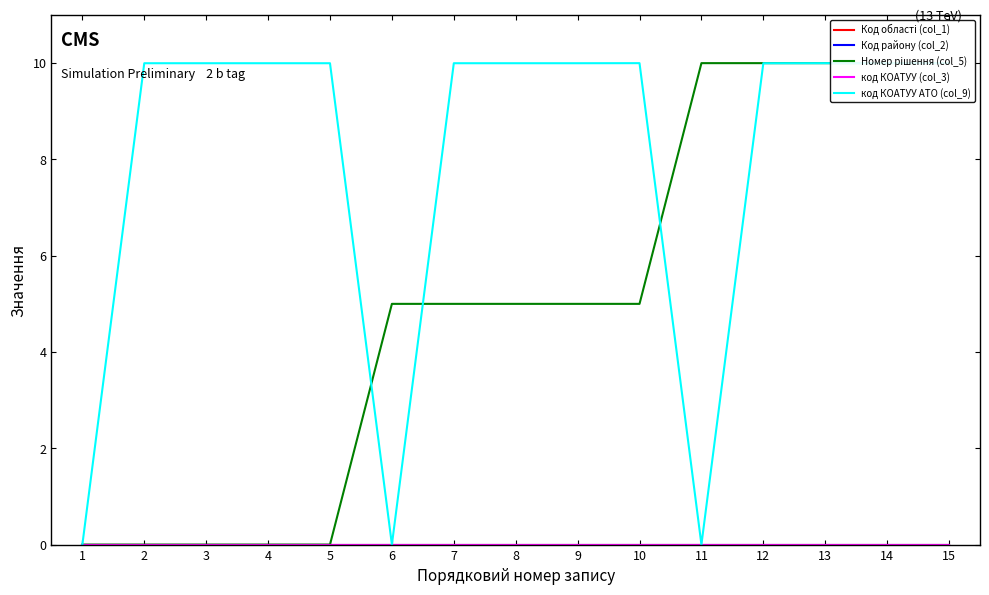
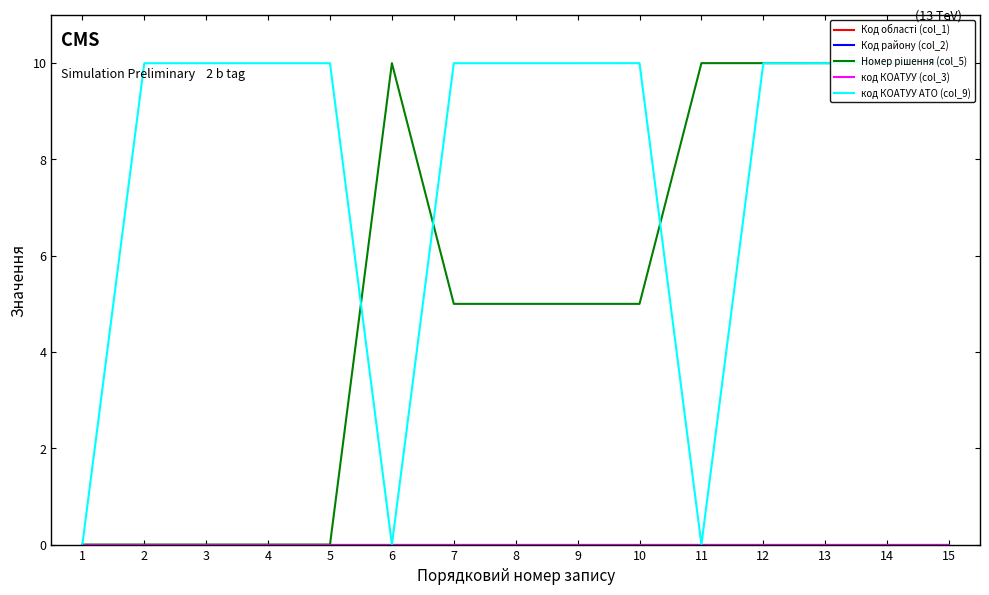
Номер рішення (col_5), 6: 5.0 -> 10.0
